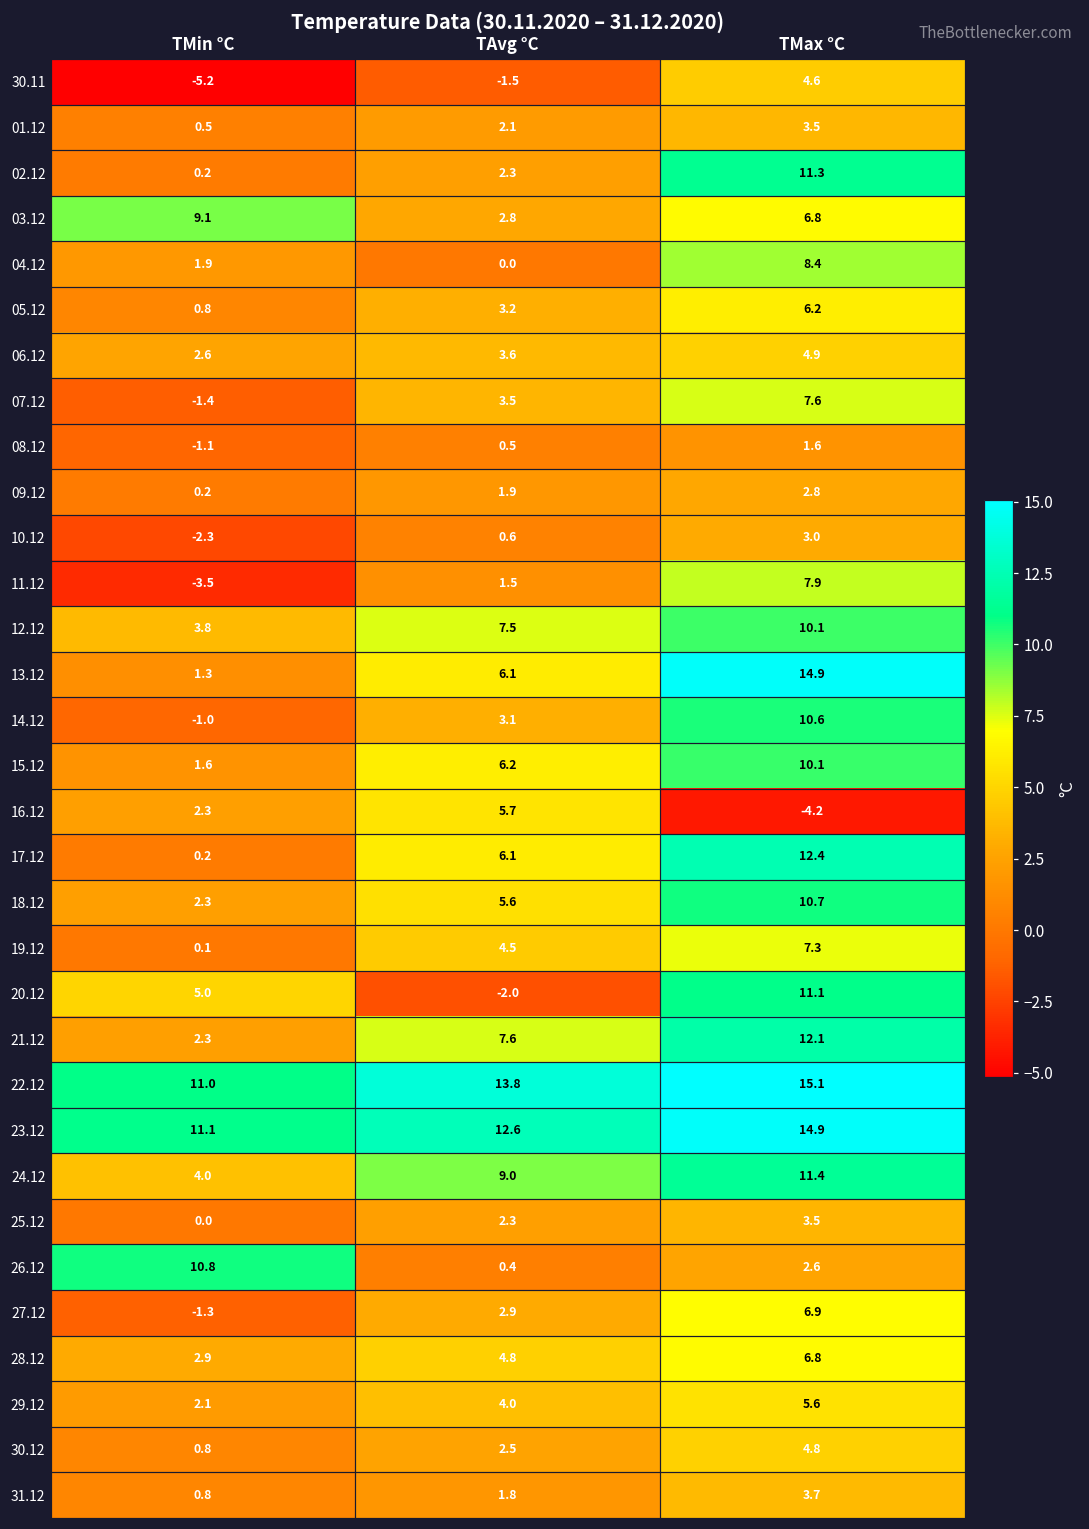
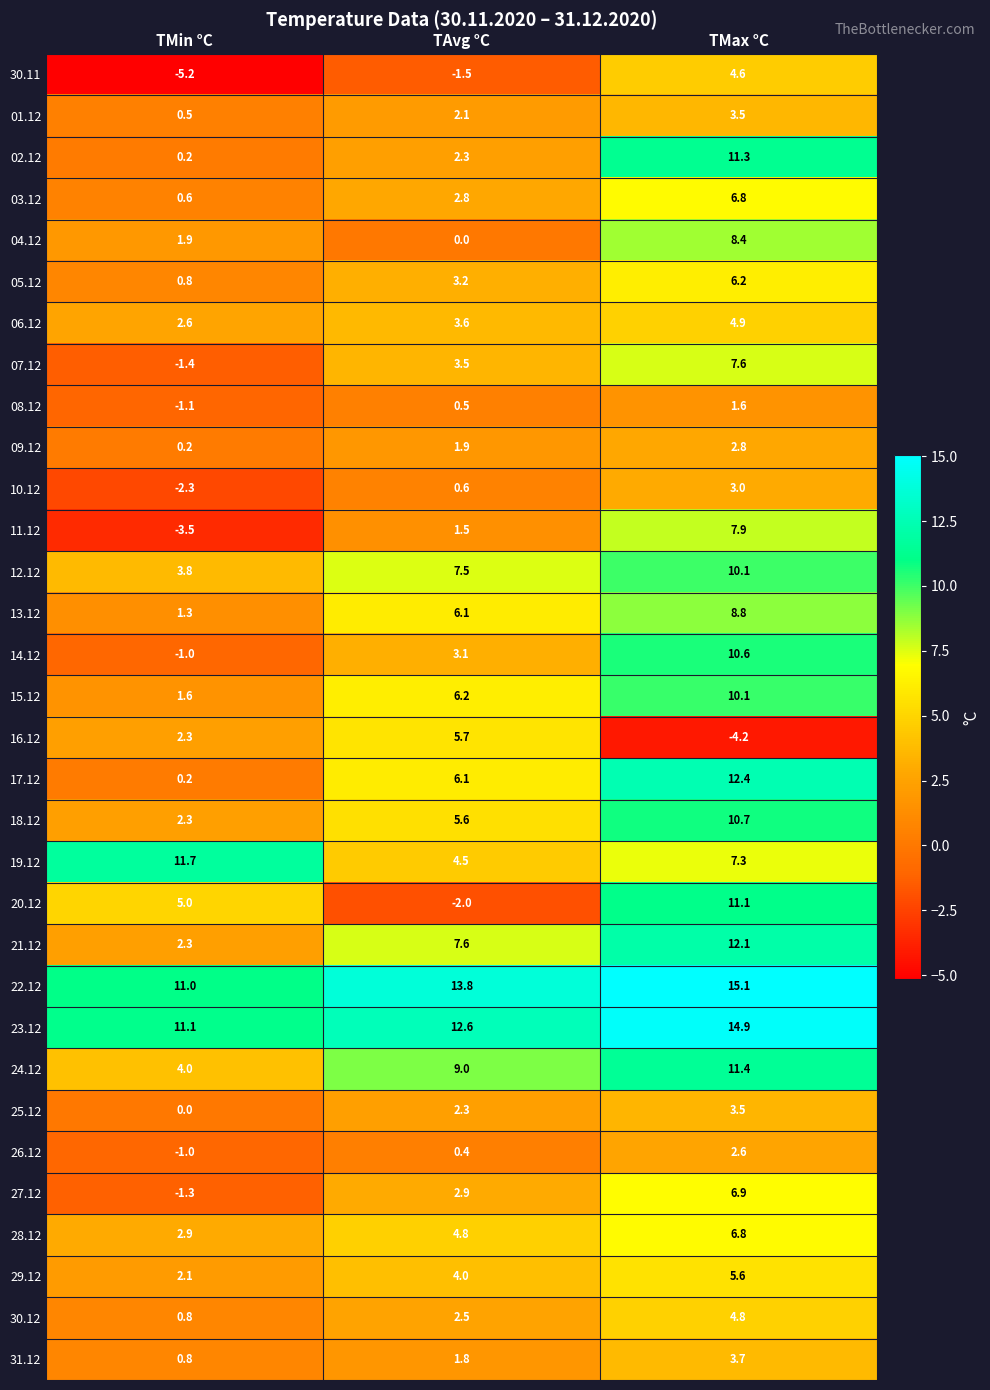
03.12, TMin °C: 9.1 -> 0.6
13.12, TMax °C: 14.9 -> 8.8
19.12, TMin °C: 0.1 -> 11.7
26.12, TMin °C: 10.8 -> -1.0
